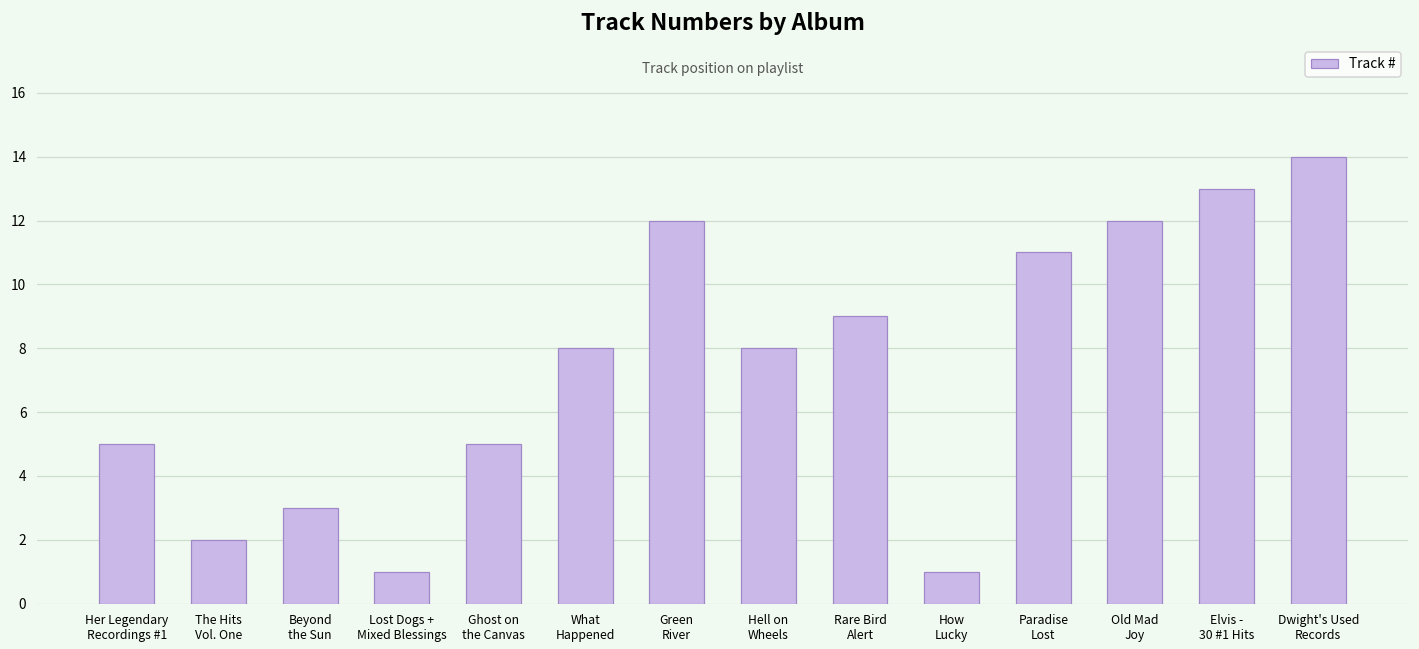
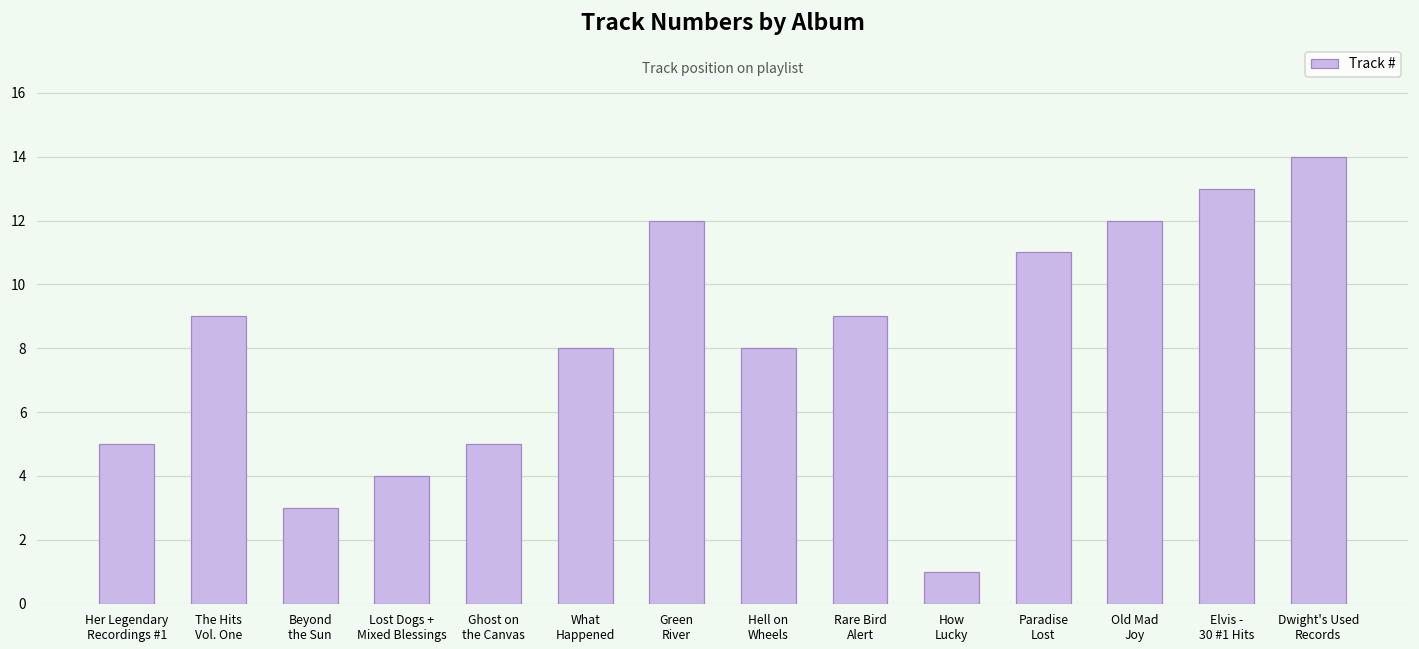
The Hits Vol. One: 2 -> 9
Lost Dogs + Mixed Blessings: 1 -> 4
